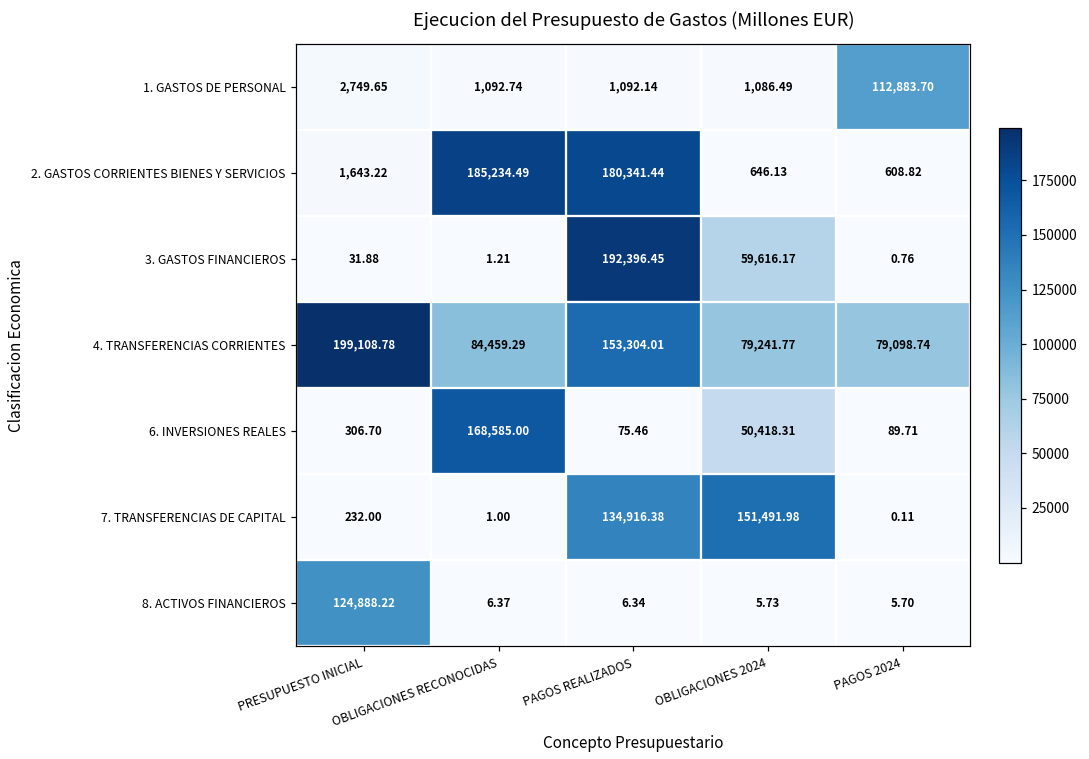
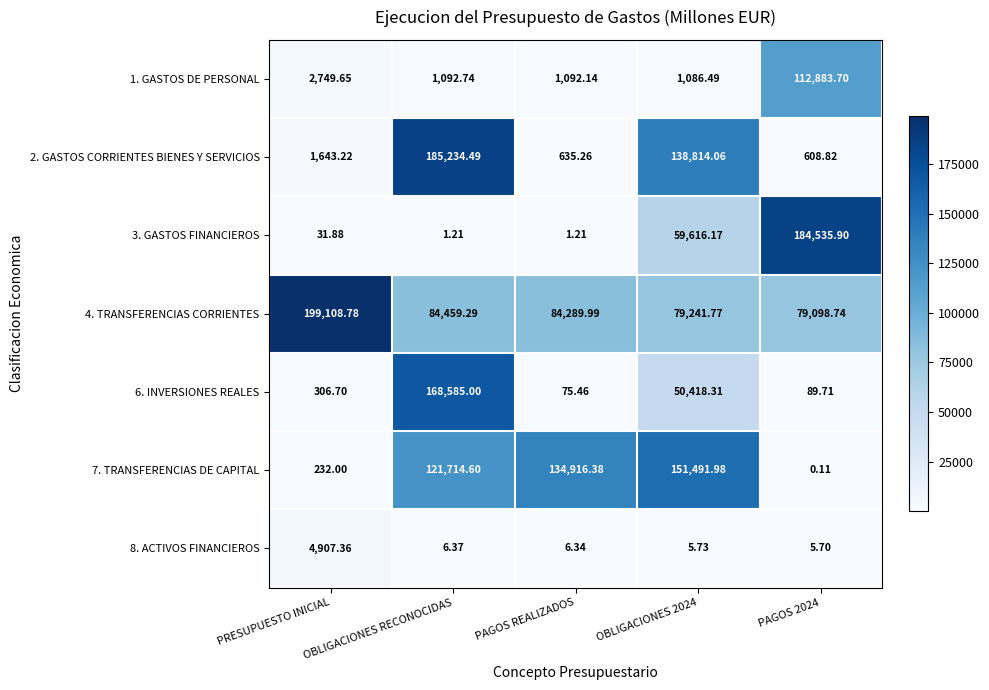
2. GASTOS CORRIENTES BIENES Y SERVICIOS, PAGOS REALIZADOS: 180,341.44 -> 635.26
2. GASTOS CORRIENTES BIENES Y SERVICIOS, OBLIGACIONES 2024: 646.13 -> 138,814.06
3. GASTOS FINANCIEROS, PAGOS REALIZADOS: 192,396.45 -> 1.21
3. GASTOS FINANCIEROS, PAGOS 2024: 0.76 -> 184,535.90
4. TRANSFERENCIAS CORRIENTES, PAGOS REALIZADOS: 153,304.01 -> 84,289.99
7. TRANSFERENCIAS DE CAPITAL, OBLIGACIONES RECONOCIDAS: 1.00 -> 121,714.60
8. ACTIVOS FINANCIEROS, PRESUPUESTO INICIAL: 124,888.22 -> 4,907.36
